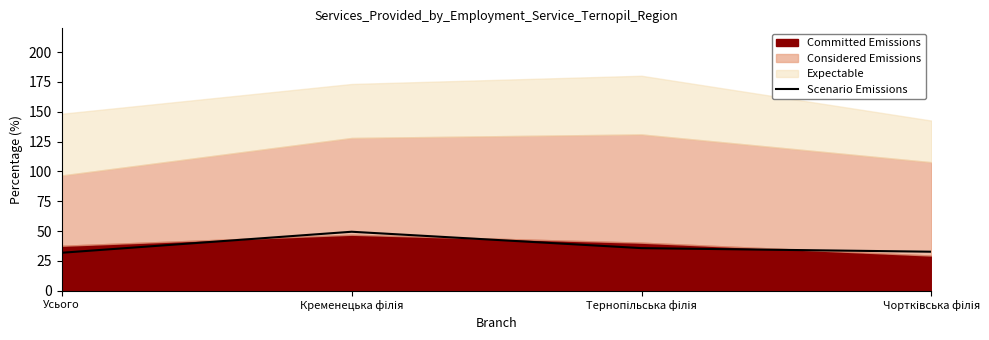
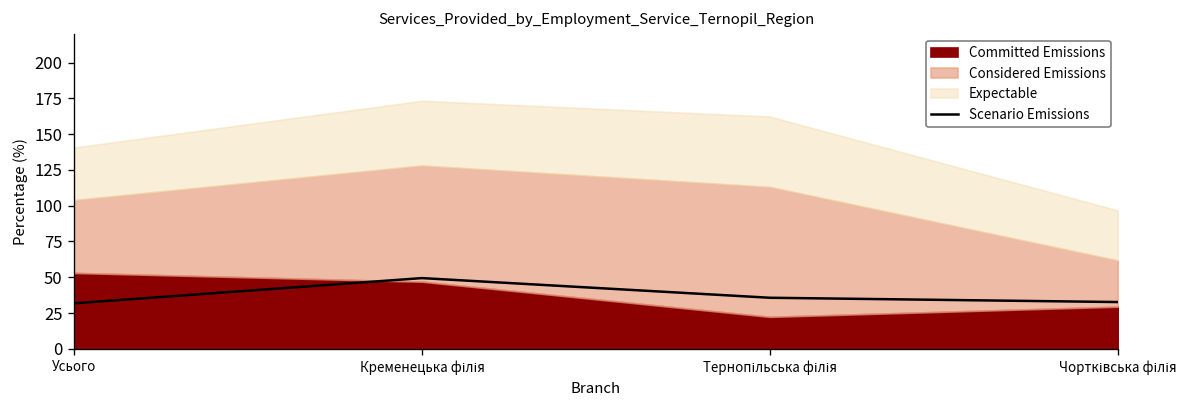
Committed Emissions, Усього: 38 -> 53
Considered Emissions, Усього: 59 -> 51
Expectable, Усього: 52 -> 37
Committed Emissions, Тернопільська філія: 40 -> 22
Considered Emissions, Чортківська філія: 78 -> 32
